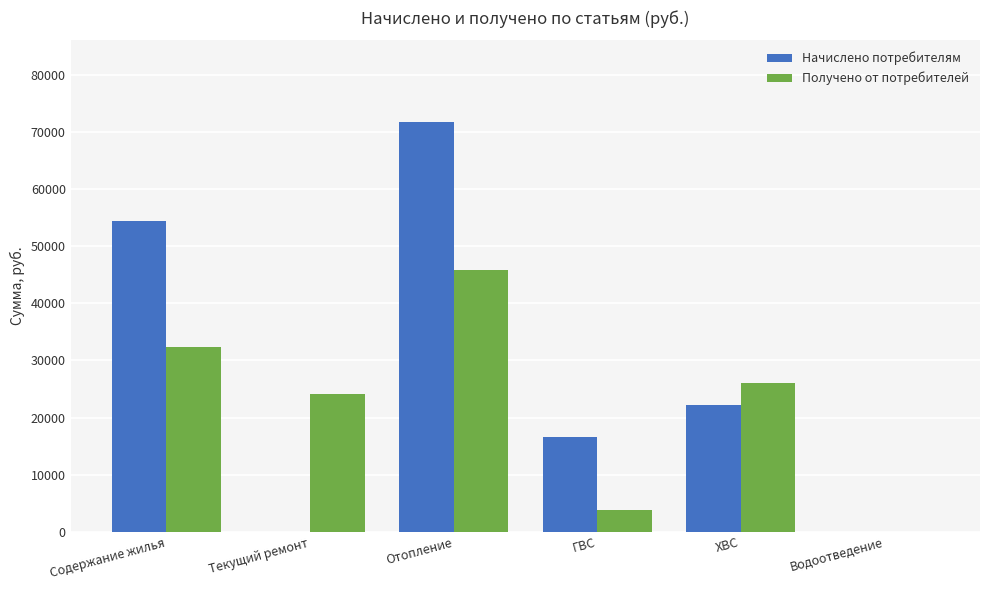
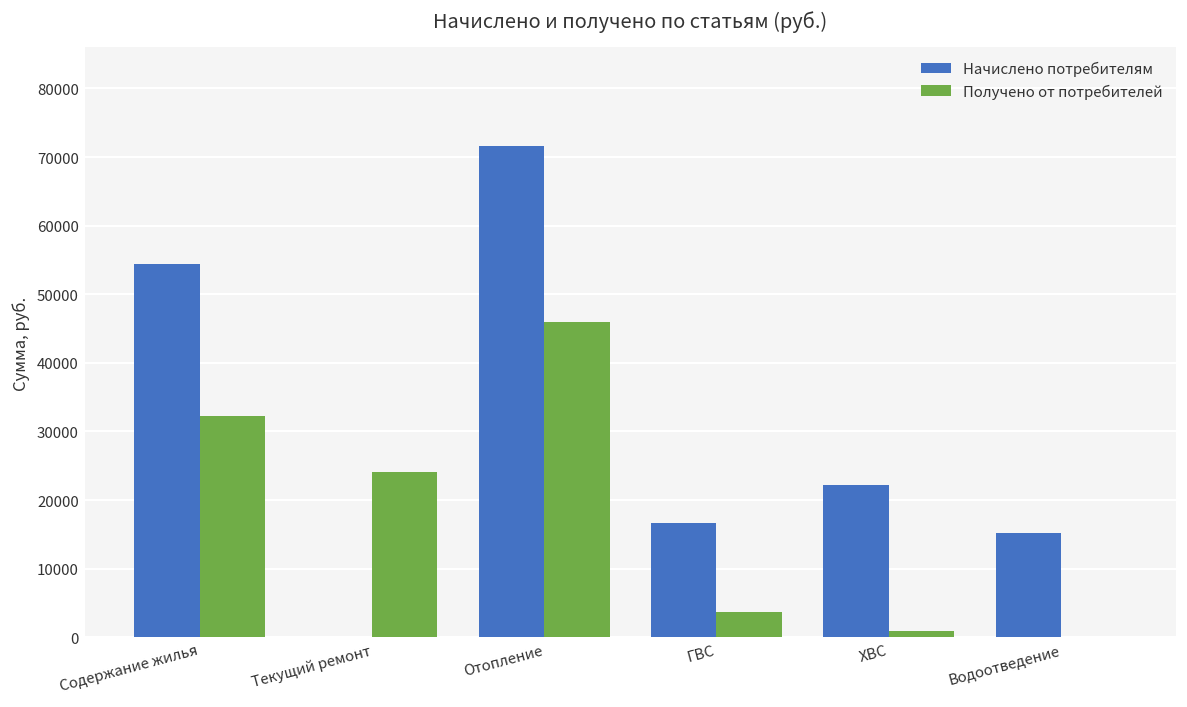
Получено от потребителей, ХВС: 26000 -> 1000
Начислено потребителям, Водоотведение: 0 -> 15000
